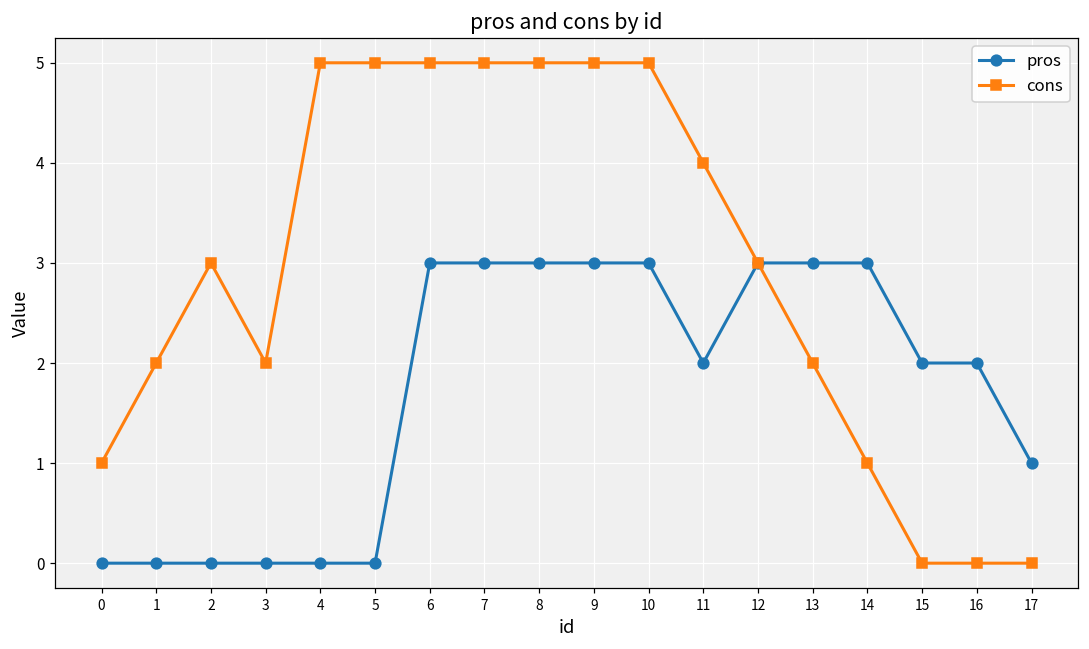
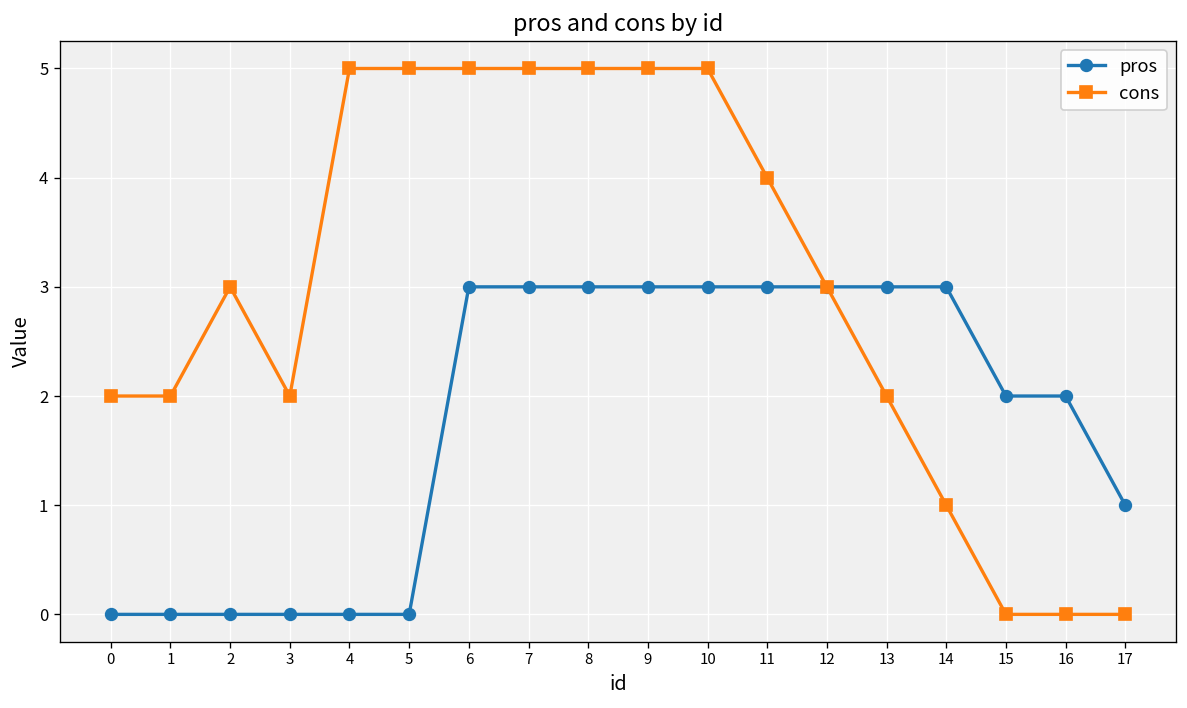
cons, 0: 1 -> 2
pros, 11: 2 -> 3
